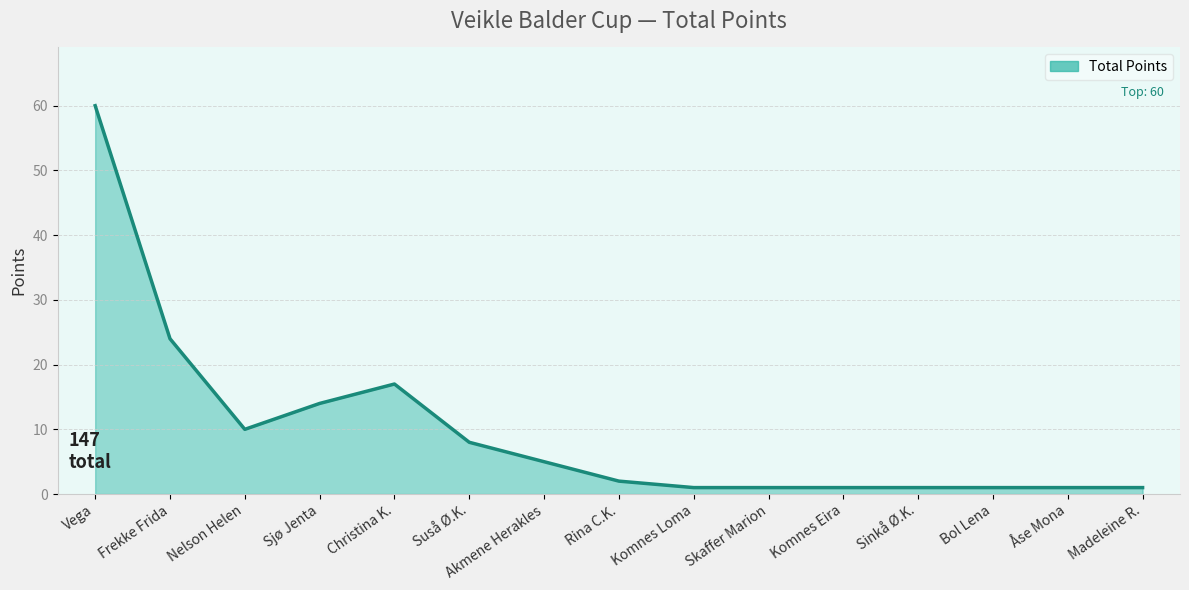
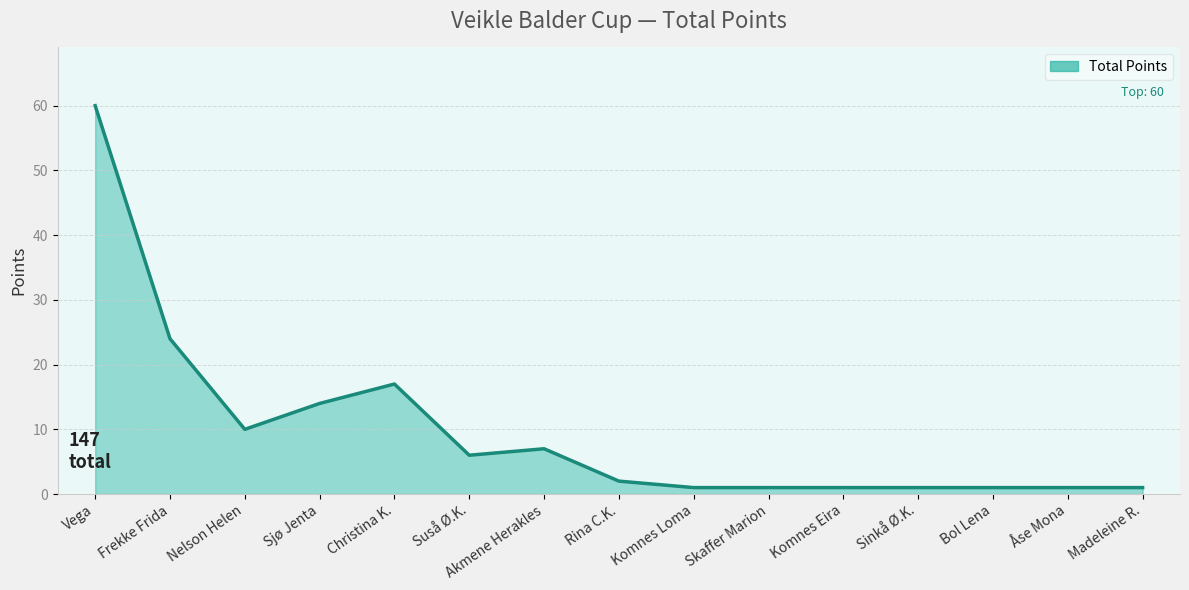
Suså Ø.K.: 8 -> 6
Akmene Herakles: 5 -> 7
